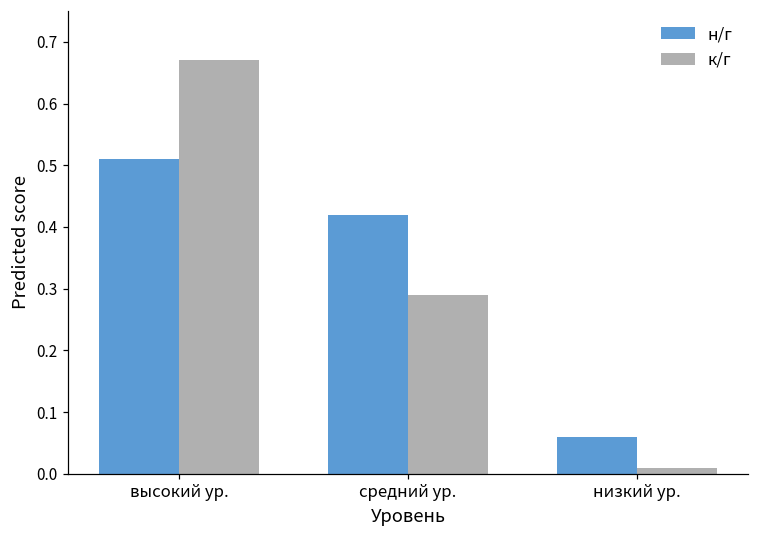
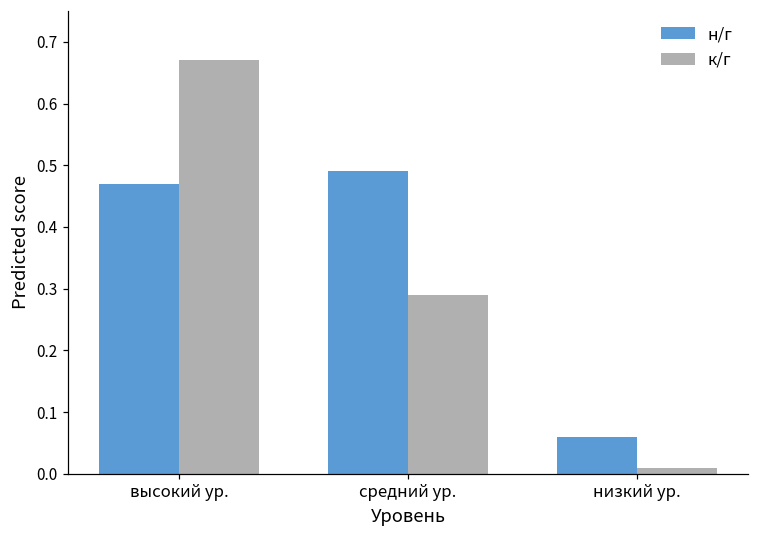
н/г, высокий ур.: 0.51 -> 0.47
н/г, средний ур.: 0.42 -> 0.49
